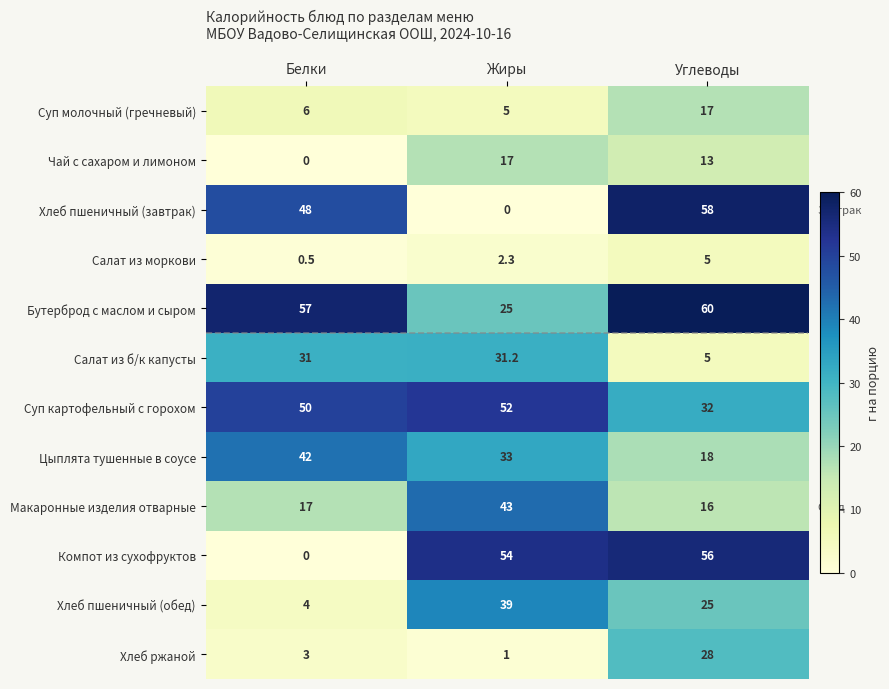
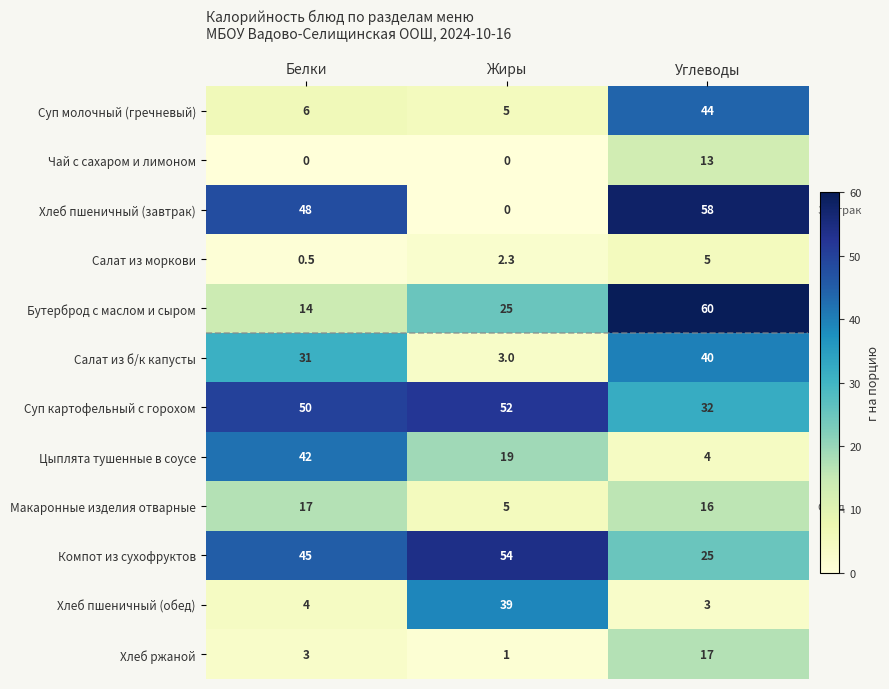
Суп молочный (гречневый), Углеводы: 17 -> 44
Чай с сахаром и лимоном, Жиры: 17 -> 0
Бутерброд с маслом и сыром, Белки: 57 -> 14
Салат из б/к капусты, Жиры: 31.2 -> 3.0
Салат из б/к капусты, Углеводы: 5 -> 40
Цыплята тушенные в соусе, Жиры: 33 -> 19
Цыплята тушенные в соусе, Углеводы: 18 -> 4
Макаронные изделия отварные, Жиры: 43 -> 5
Компот из сухофруктов, Белки: 0 -> 45
Компот из сухофруктов, Углеводы: 56 -> 25
Хлеб пшеничный (обед), Углеводы: 25 -> 3
Хлеб ржаной, Углеводы: 28 -> 17
